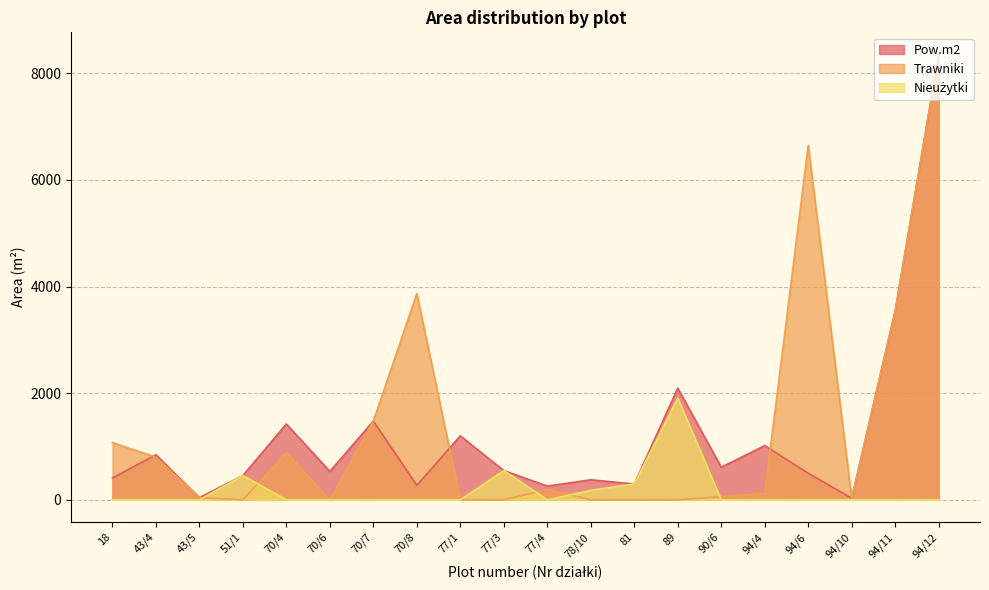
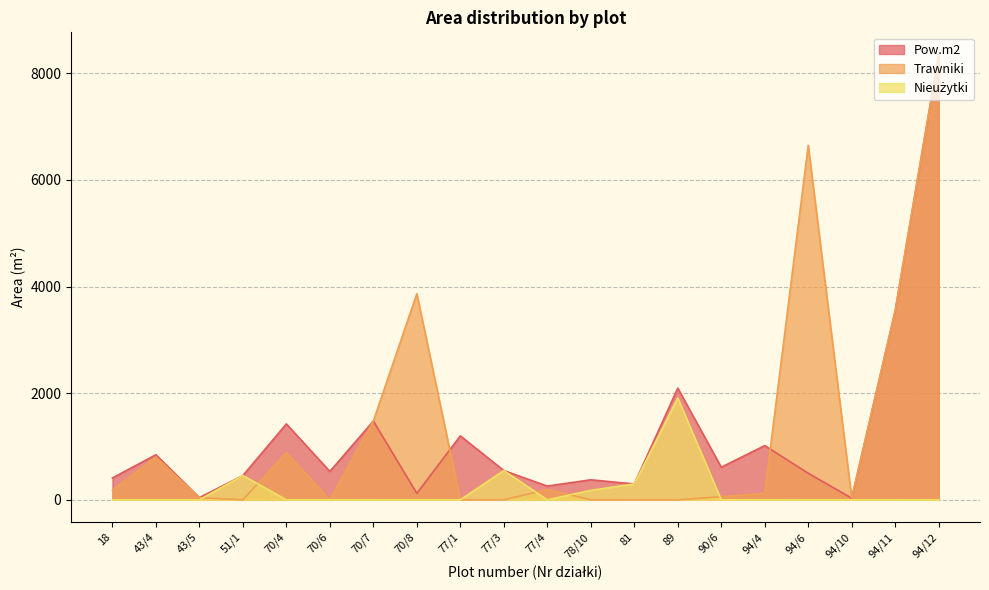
Trawniki, 18: 1100 -> 200
Pow.m2, 70/8: 300 -> 100
